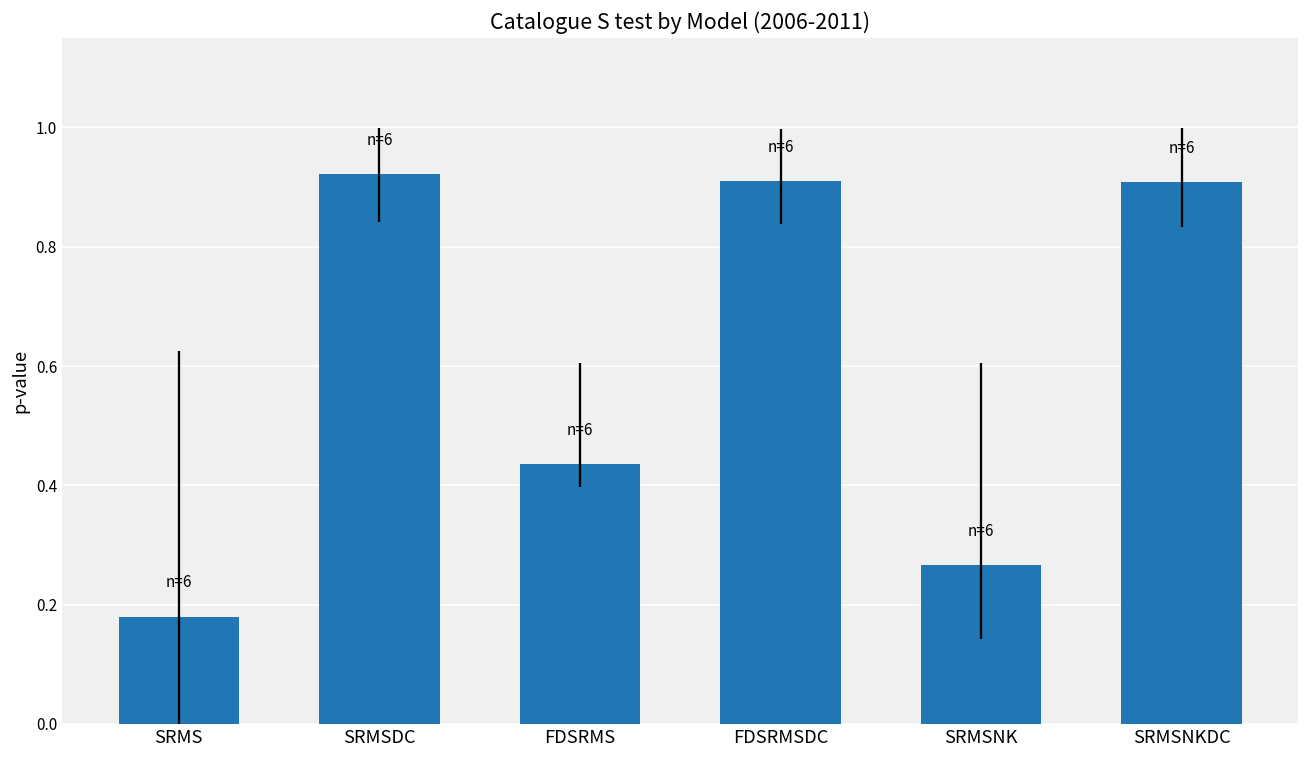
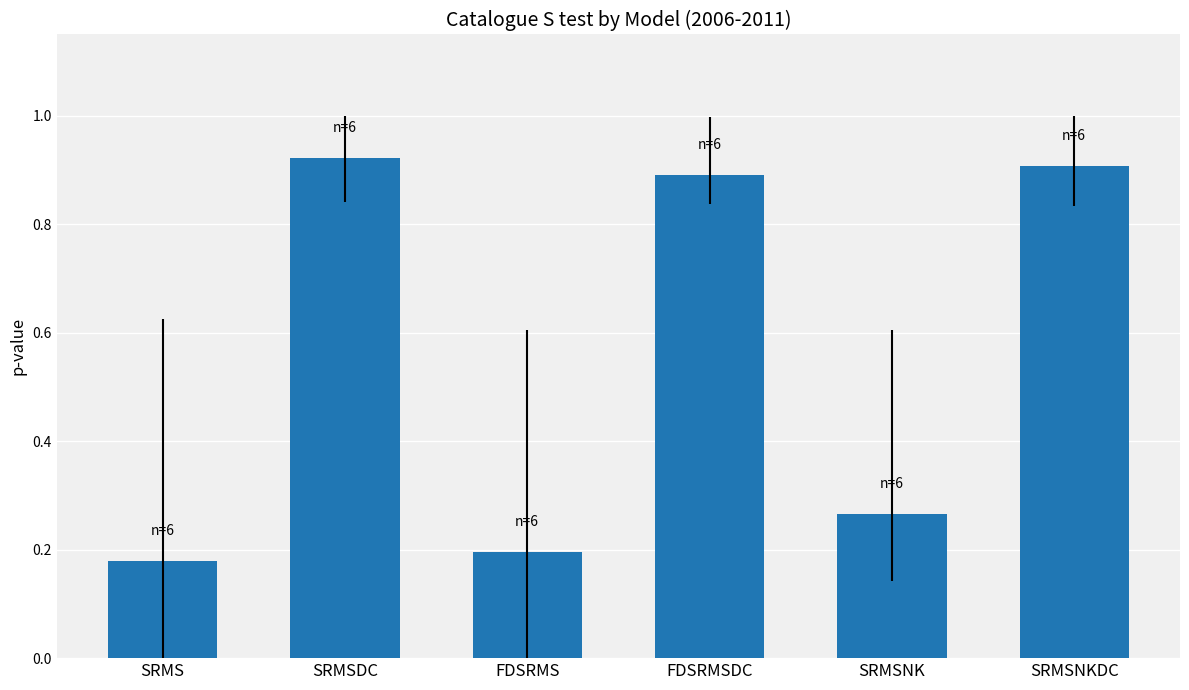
FDSRMS: 0.44 -> 0.20
FDSRMSDC: 0.91 -> 0.89
